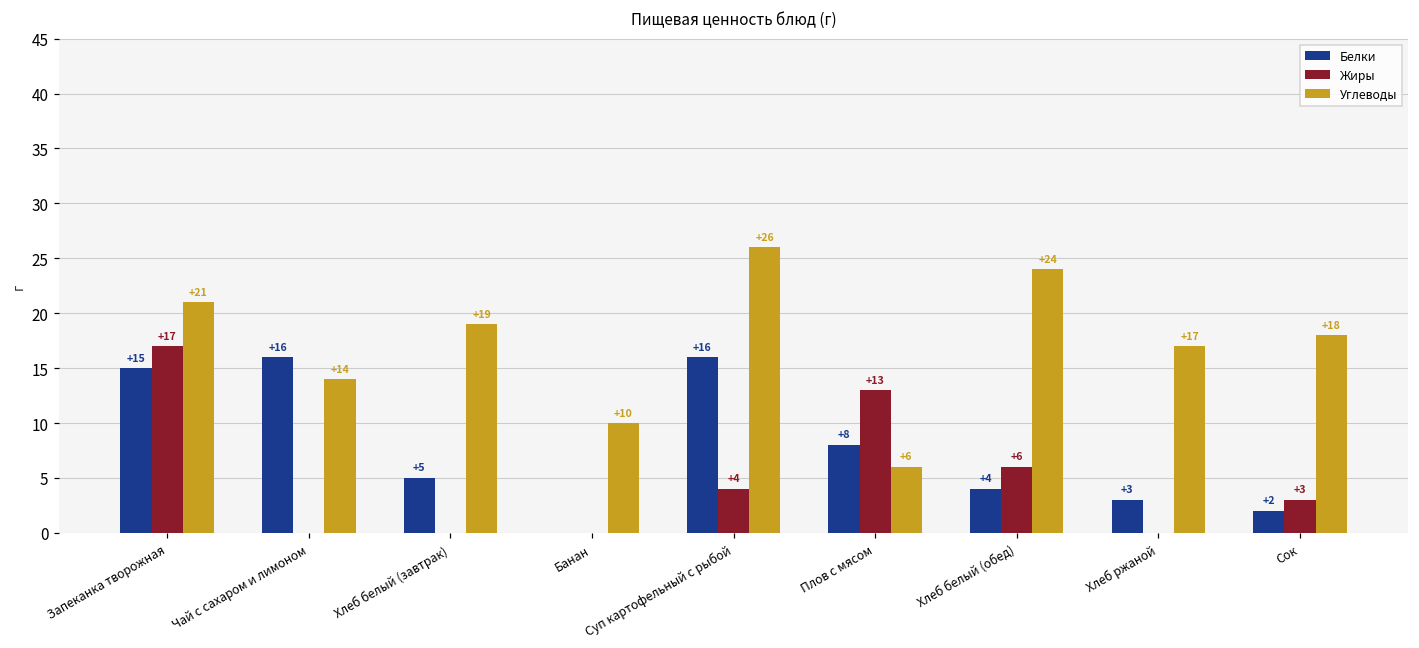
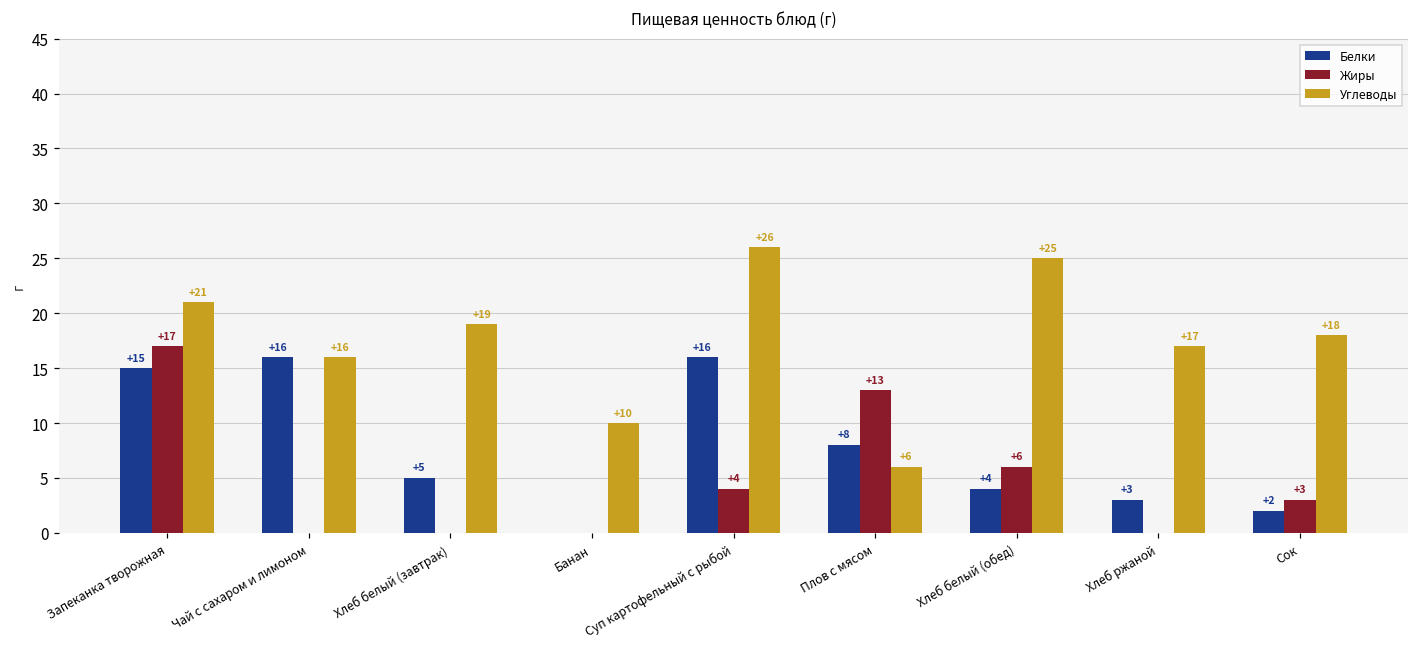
Углеводы, Чай с сахаром и лимоном: +14 -> +16
Углеводы, Хлеб белый (обед): +24 -> +25
